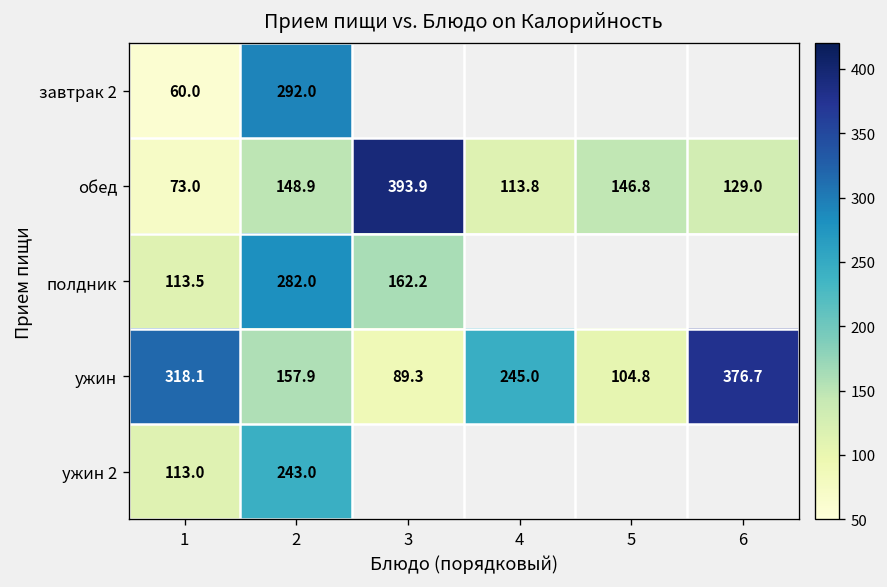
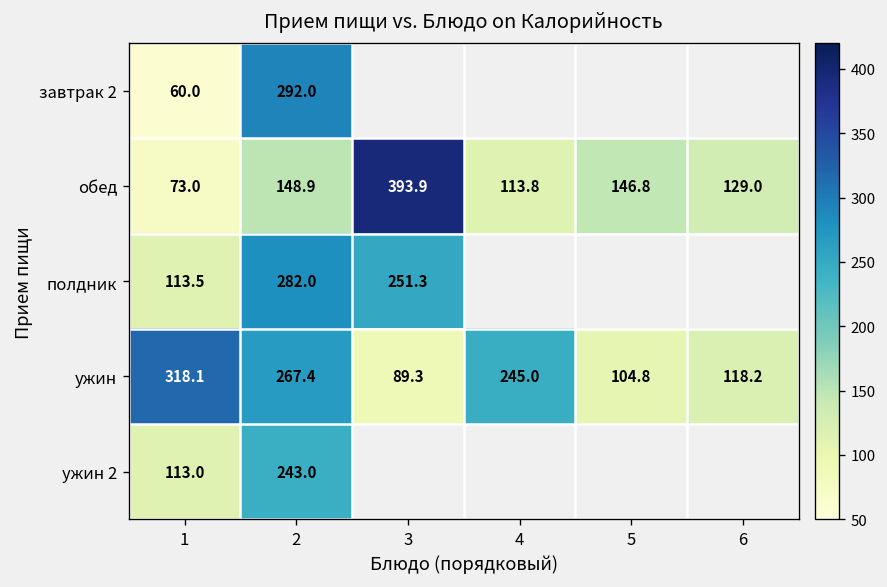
полдник, 3: 162.2 -> 251.3
ужин, 2: 157.9 -> 267.4
ужин, 6: 376.7 -> 118.2
